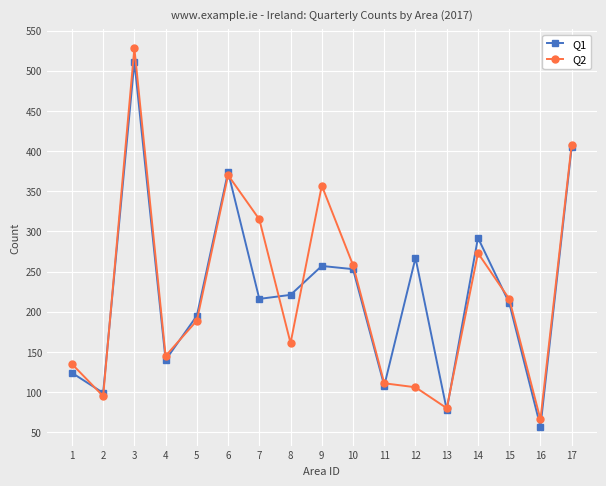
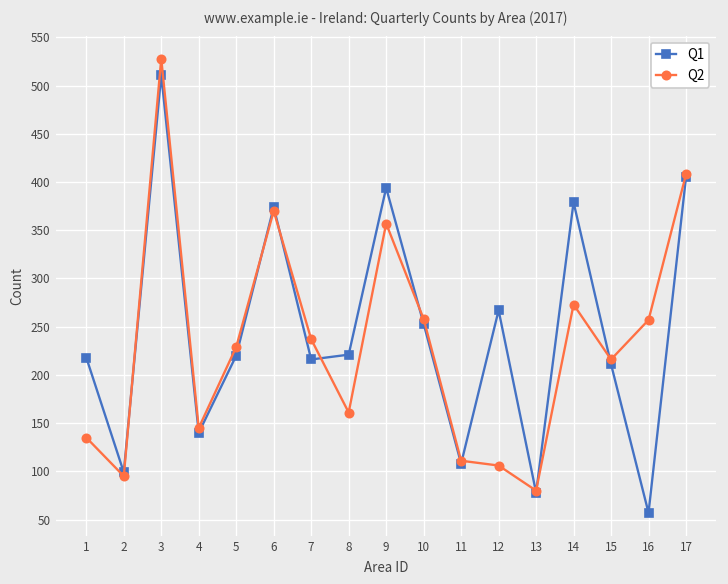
Q1, 1: 120 -> 220
Q1, 5: 200 -> 220
Q2, 5: 190 -> 230
Q2, 7: 320 -> 240
Q1, 9: 260 -> 390
Q1, 14: 290 -> 380
Q2, 16: 70 -> 260
